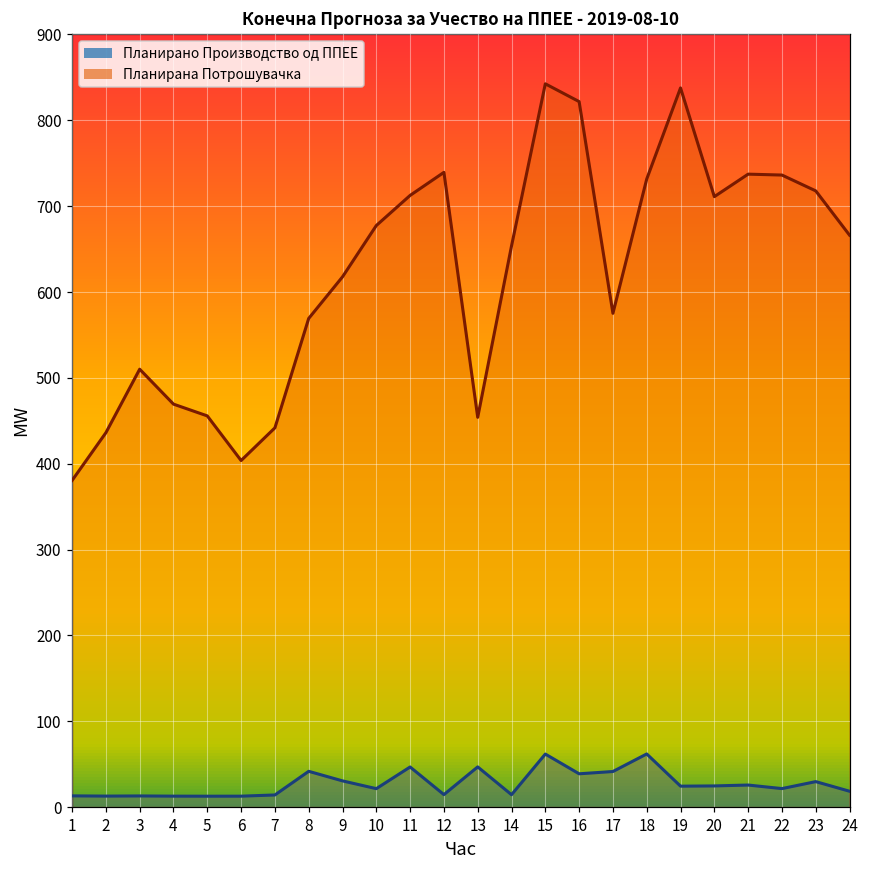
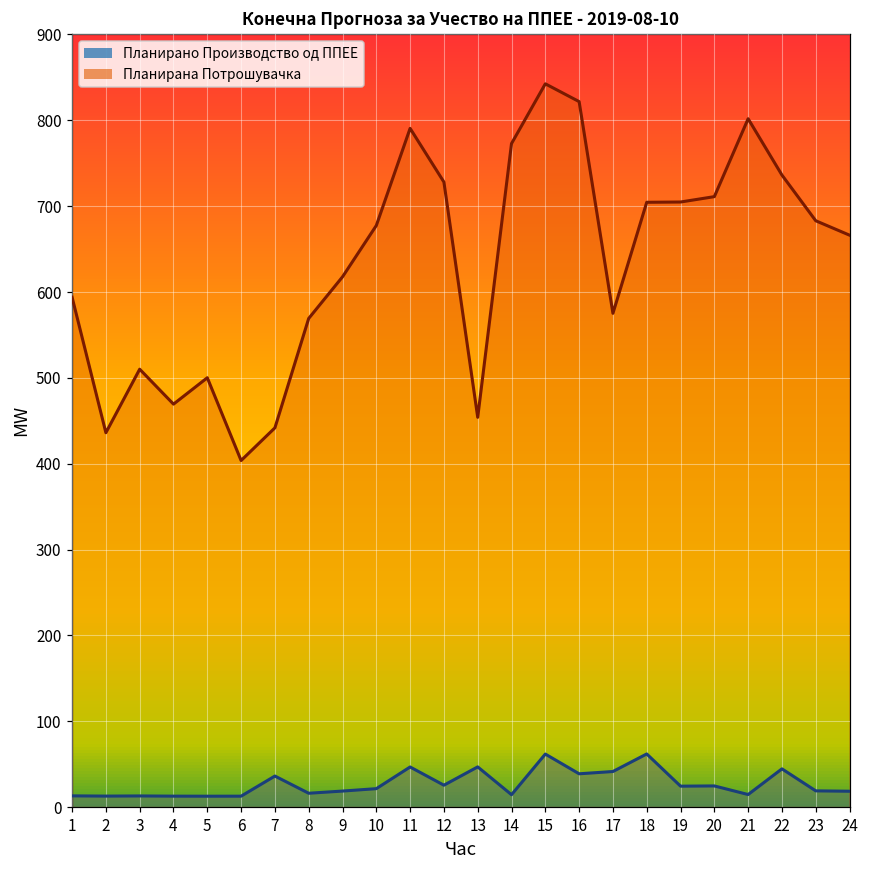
Планирана Потрошувачка, 1: 380 -> 590
Планирана Потрошувачка, 5: 460 -> 500
Планирано Производство од ППЕЕ, 7: 10 -> 40
Планирано Производство од ППЕЕ, 8: 40 -> 20
Планирано Производство од ППЕЕ, 9: 30 -> 20
Планирана Потрошувачка, 11: 710 -> 790
Планирано Производство од ППЕЕ, 12: 10 -> 30
Планирана Потрошувачка, 12: 740 -> 730
Планирана Потрошувачка, 14: 650 -> 770
Планирана Потрошувачка, 18: 730 -> 700
Планирана Потрошувачка, 19: 840 -> 700
Планирано Производство од ППЕЕ, 21: 30 -> 10
Планирана Потрошувачка, 21: 740 -> 800
Планирано Производство од ППЕЕ, 22: 20 -> 40
Планирано Производство од ППЕЕ, 23: 30 -> 20
Планирана Потрошувачка, 23: 720 -> 680
